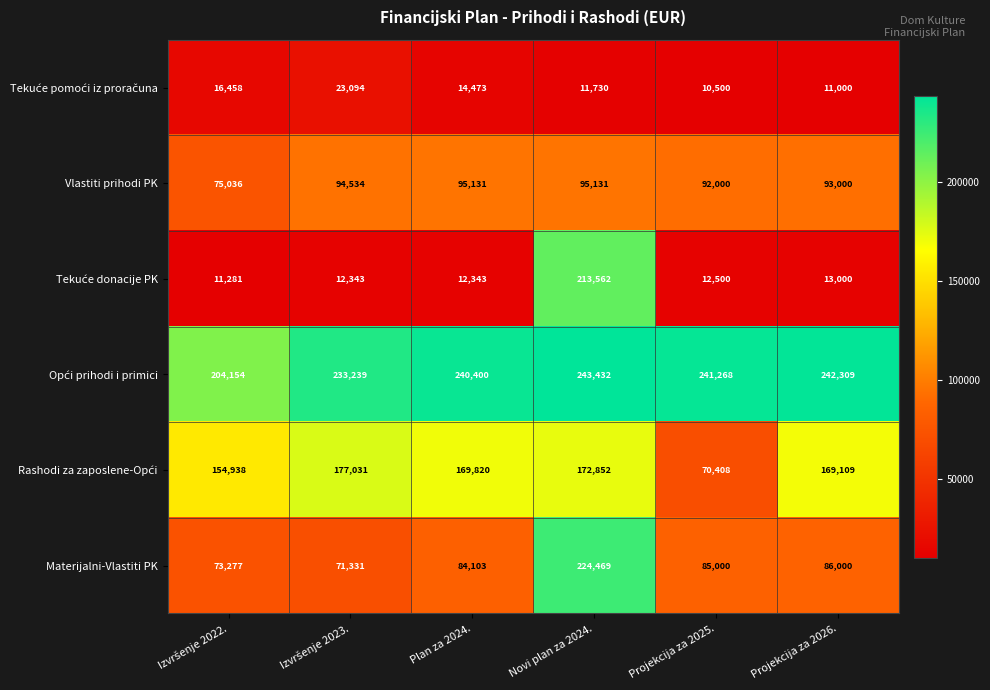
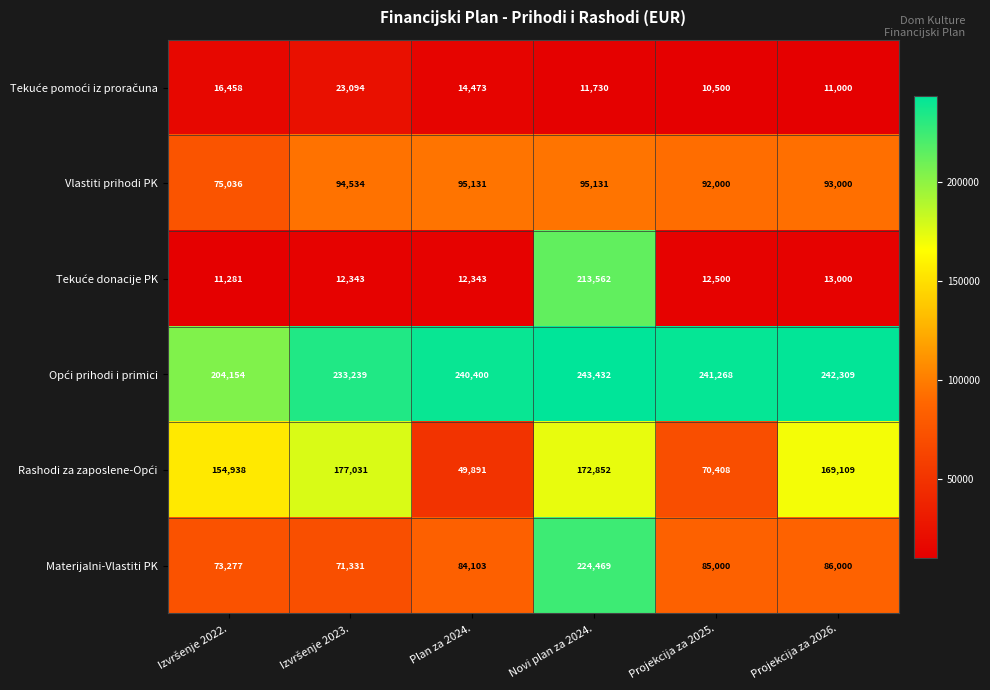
Rashodi za zaposlene-Opći, Plan za 2024.: 169,820 -> 49,891
